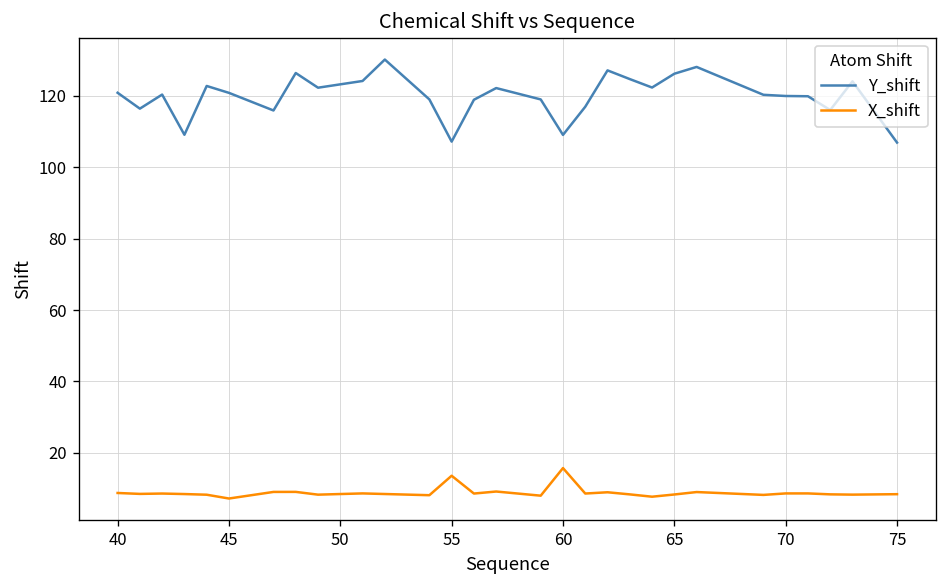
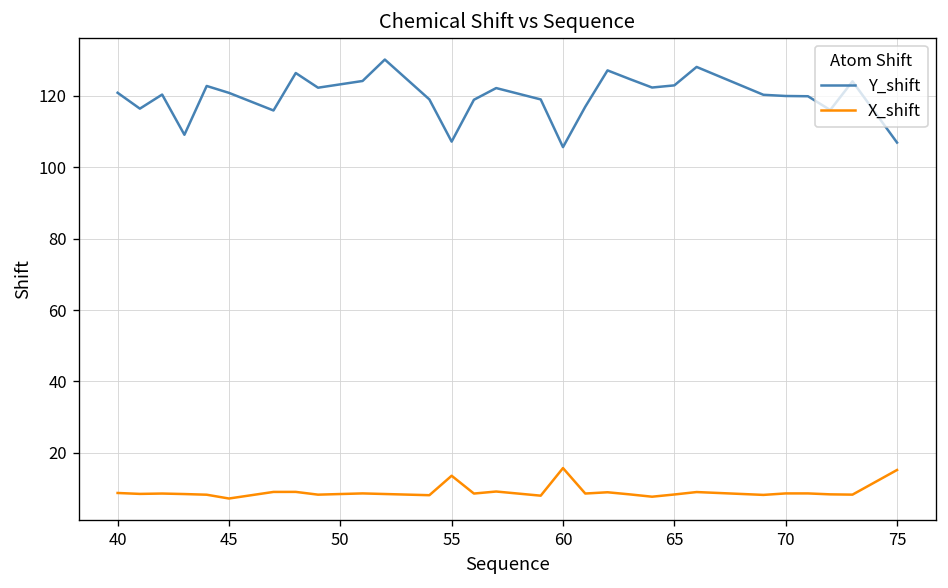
Y_shift, 60: 109 -> 106
Y_shift, 65: 126 -> 123
X_shift, 75: 8 -> 15
